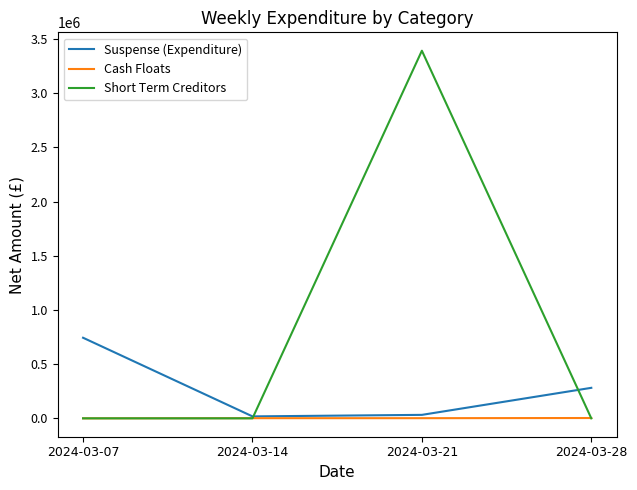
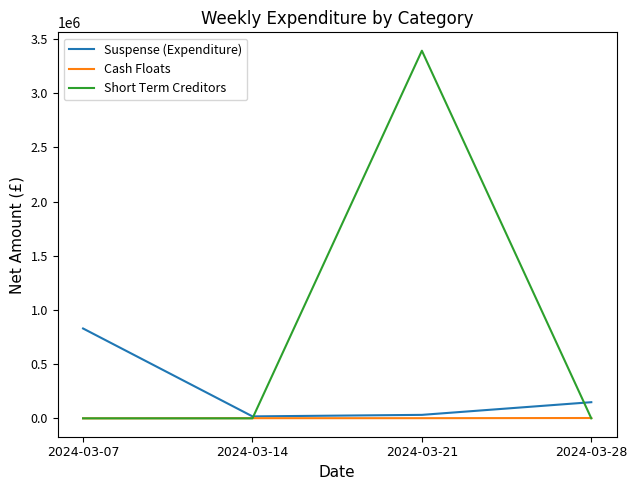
Suspense (Expenditure), 2024-03-07: 740000 -> 830000
Suspense (Expenditure), 2024-03-28: 280000 -> 150000
